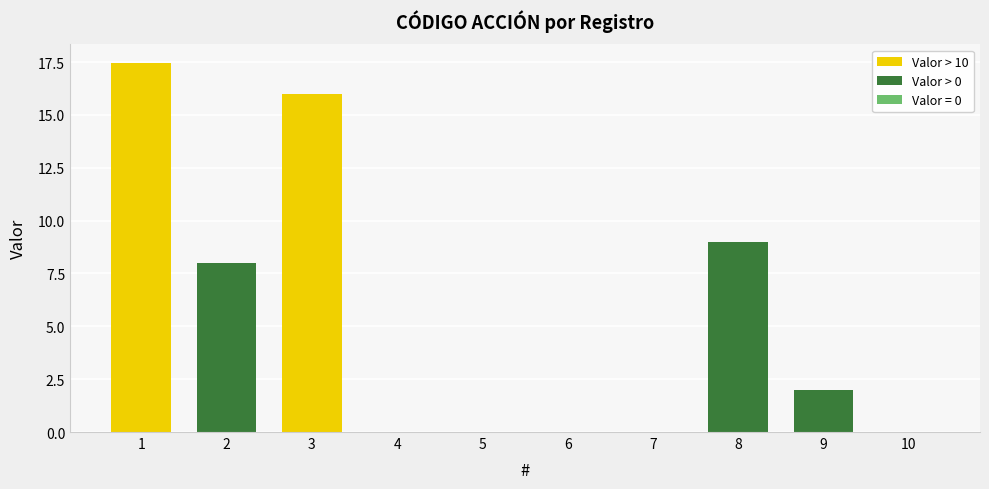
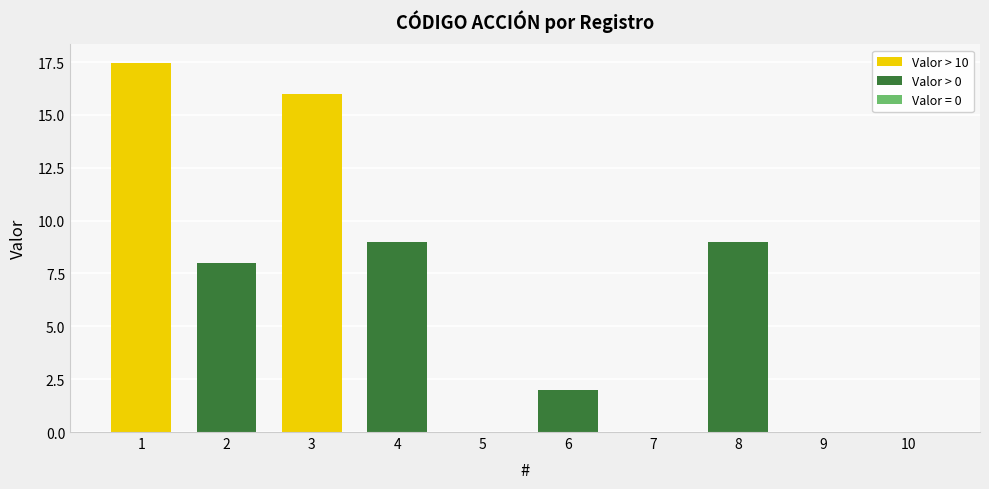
4: 0 -> 9
6: 0 -> 2
9: 2 -> 0
